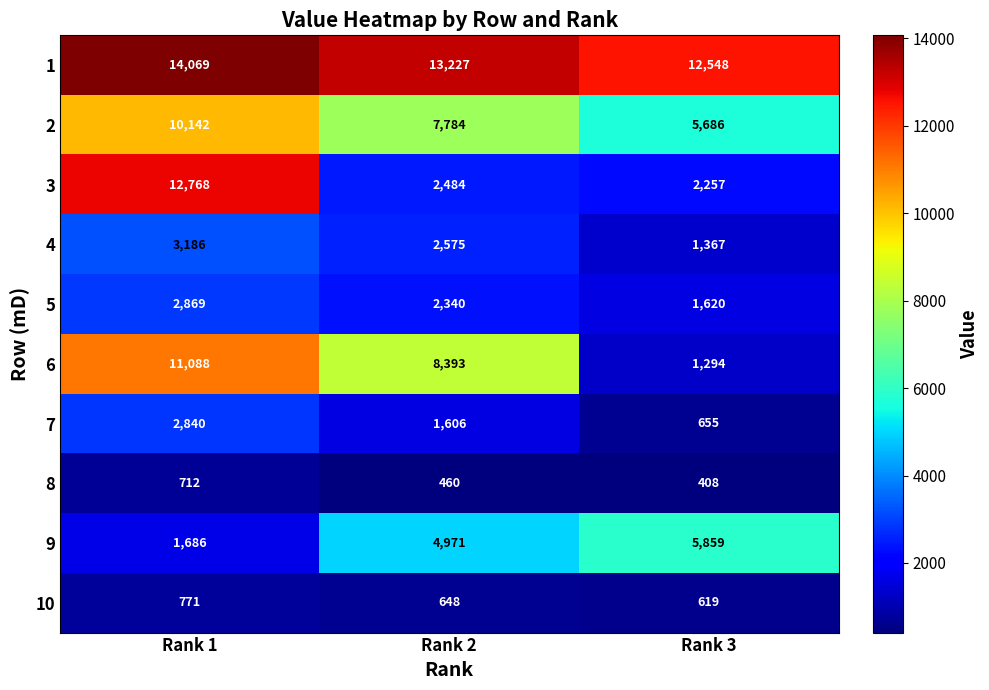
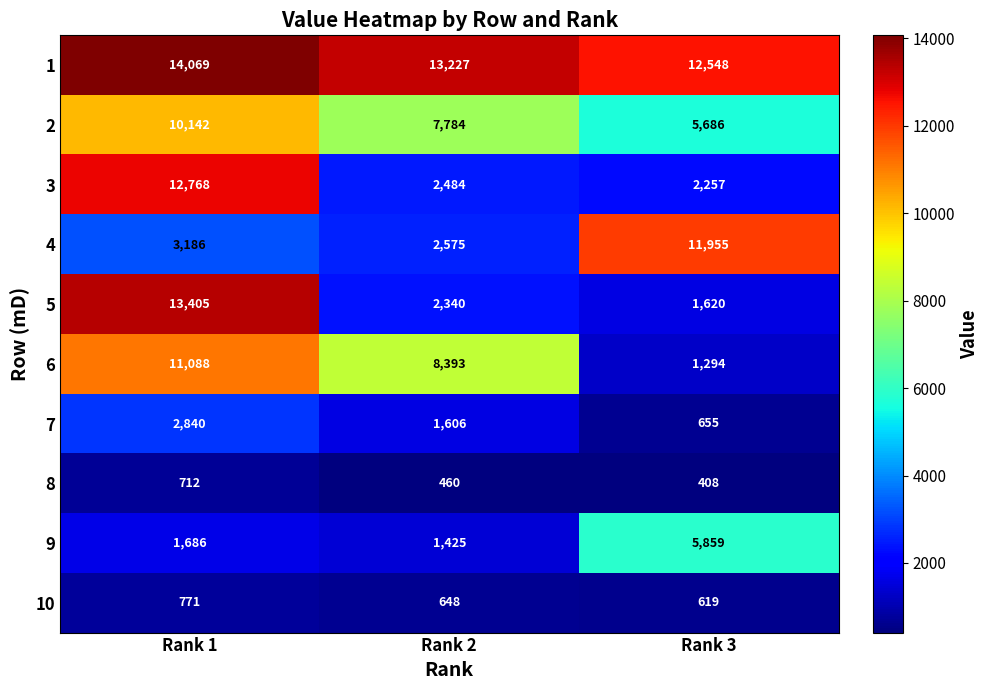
4, Rank 3: 1,367 -> 11,955
5, Rank 1: 2,869 -> 13,405
9, Rank 2: 4,971 -> 1,425
